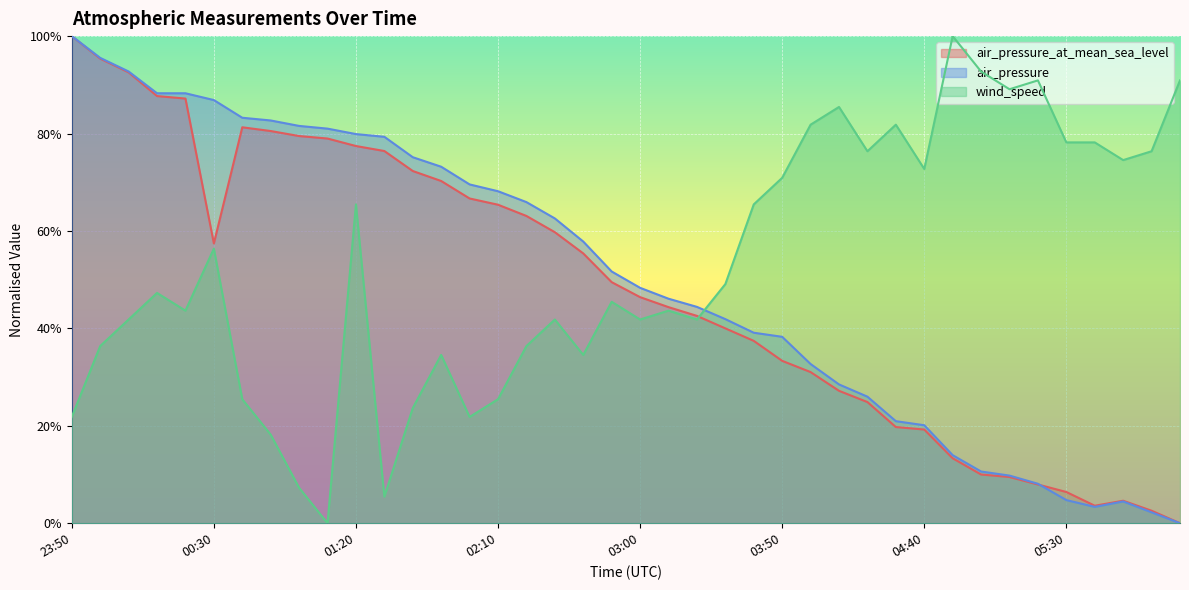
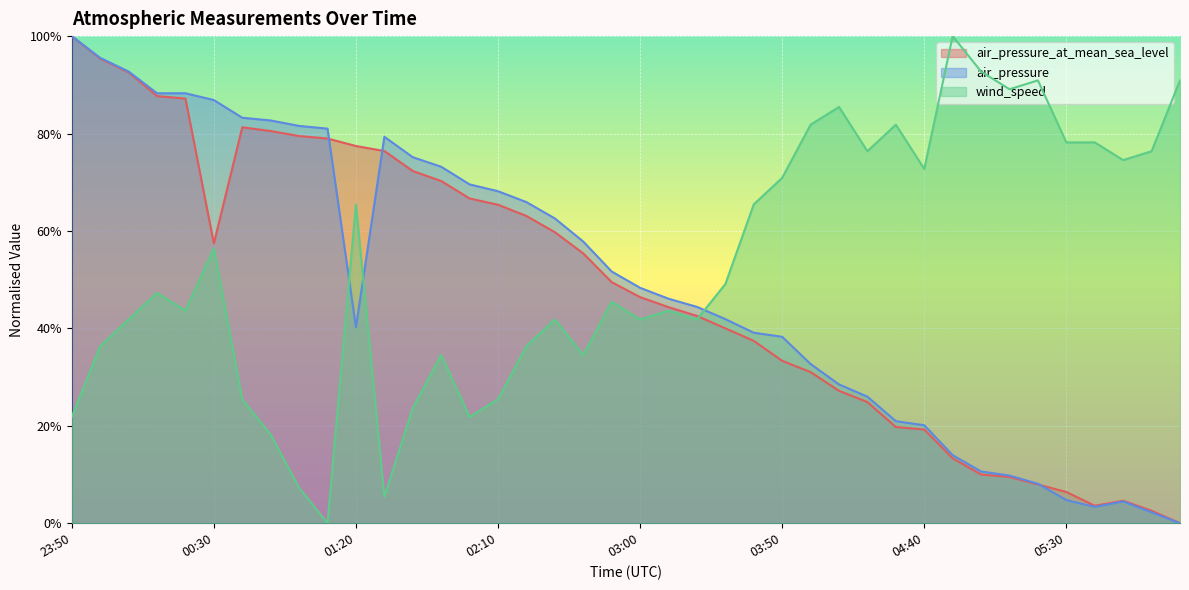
air_pressure, 01:20: 80% -> 40%
